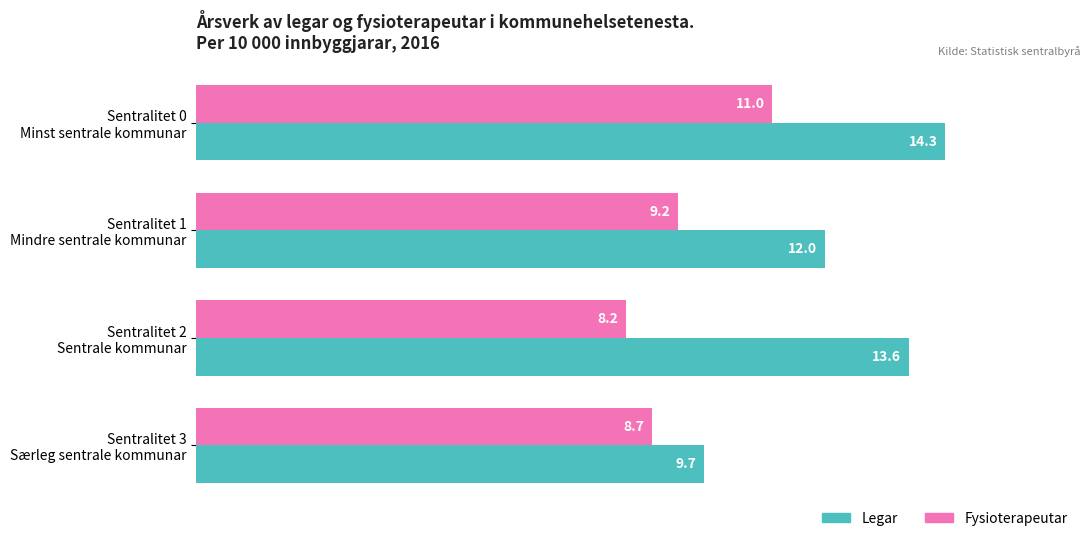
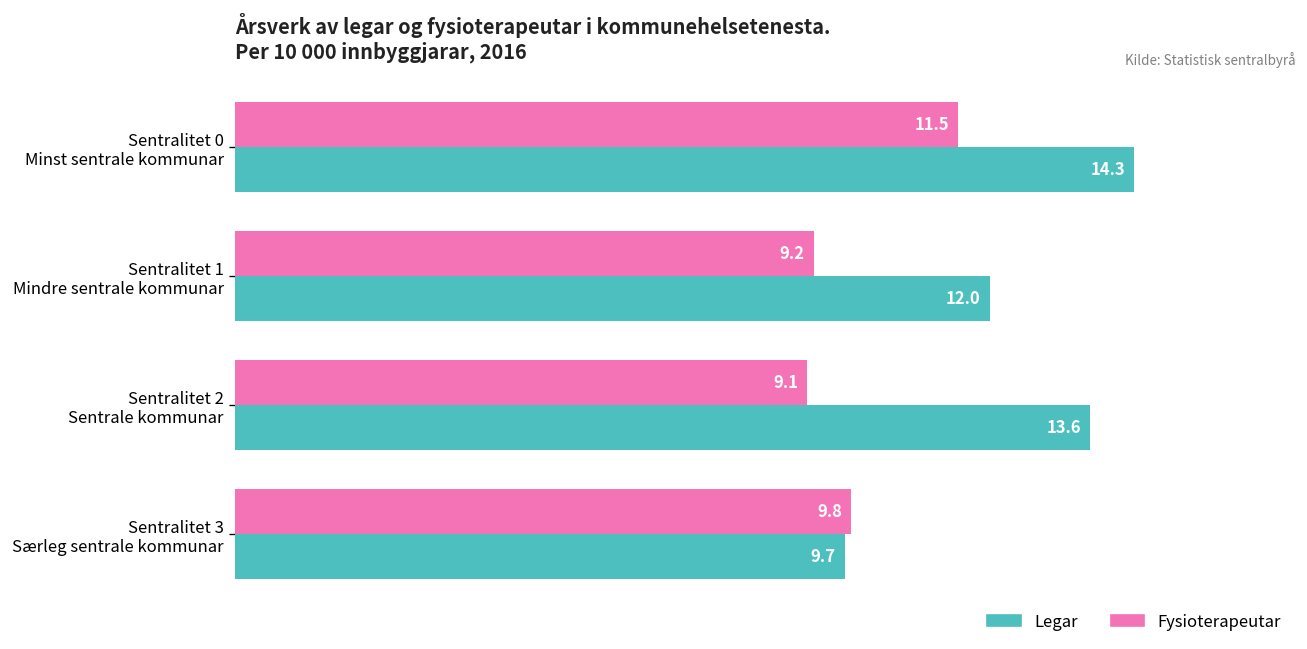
Fysioterapeutar, Sentralitet 0 Minst sentrale kommunar: 11.0 -> 11.5
Fysioterapeutar, Sentralitet 2 Sentrale kommunar: 8.2 -> 9.1
Fysioterapeutar, Sentralitet 3 Særleg sentrale kommunar: 8.7 -> 9.8
